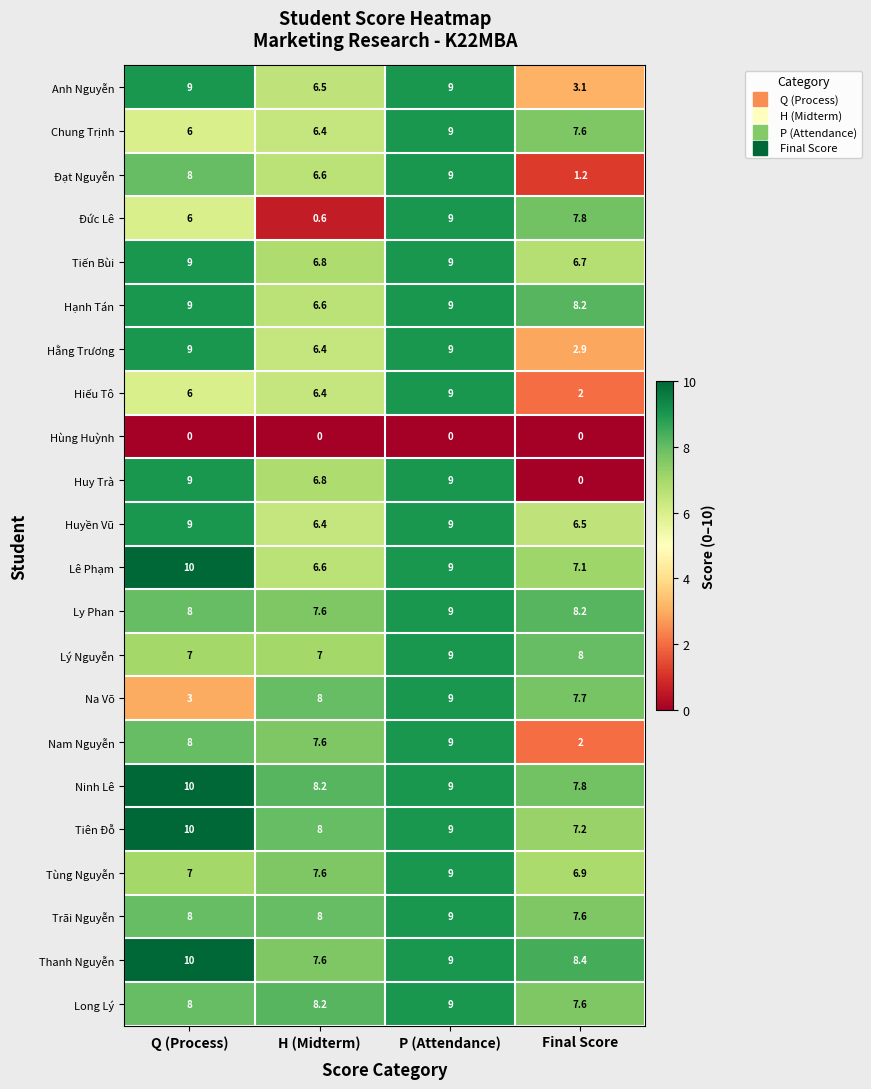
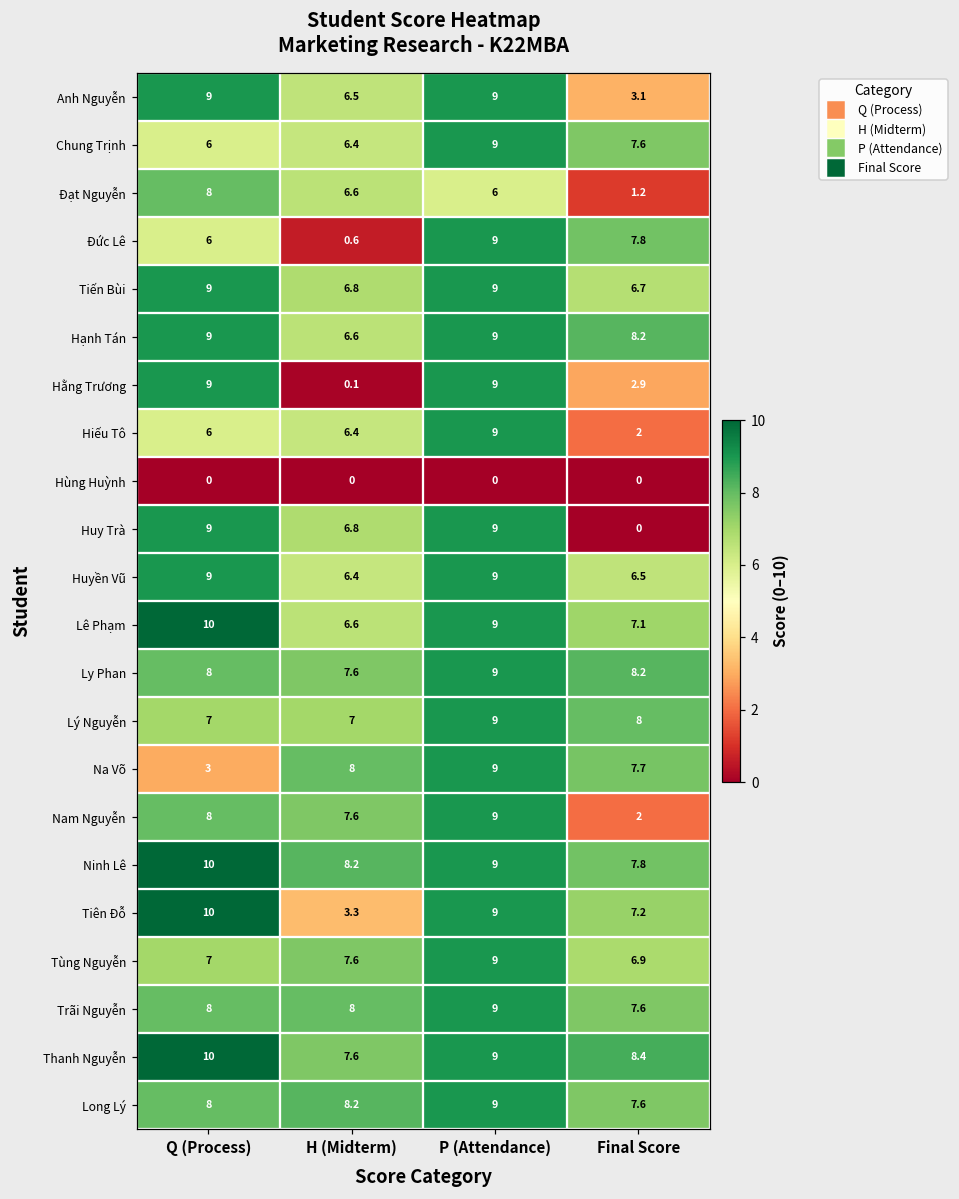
Đạt Nguyễn, P (Attendance): 9 -> 6
Hằng Trương, H (Midterm): 6.4 -> 0.1
Tiên Đỗ, H (Midterm): 8 -> 3.3
